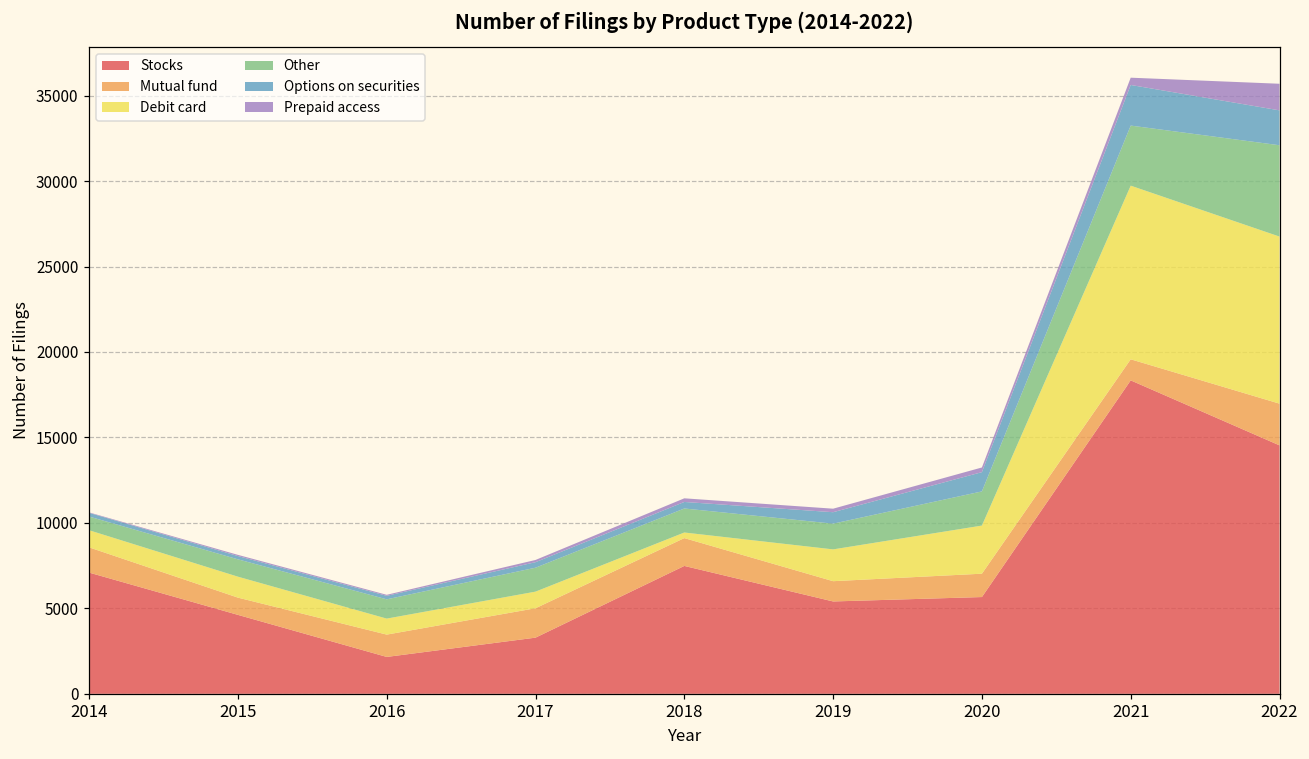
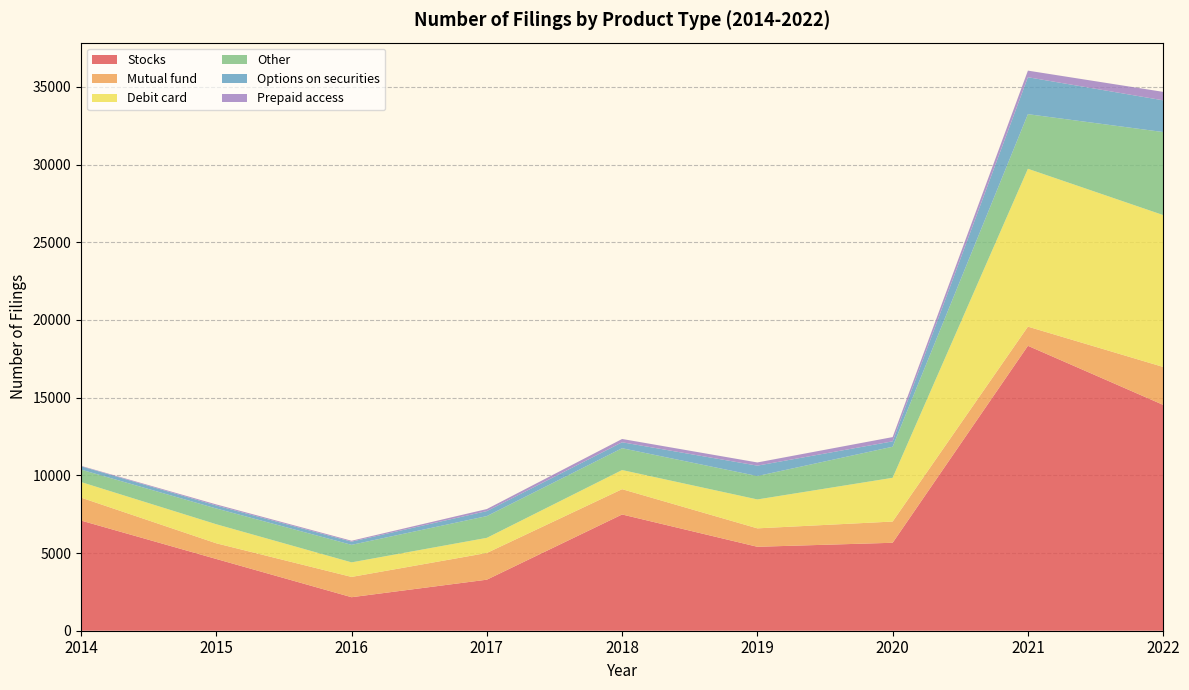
Debit card, 2018: 300 -> 1200
Options on securities, 2020: 1100 -> 300
Prepaid access, 2022: 1600 -> 500
